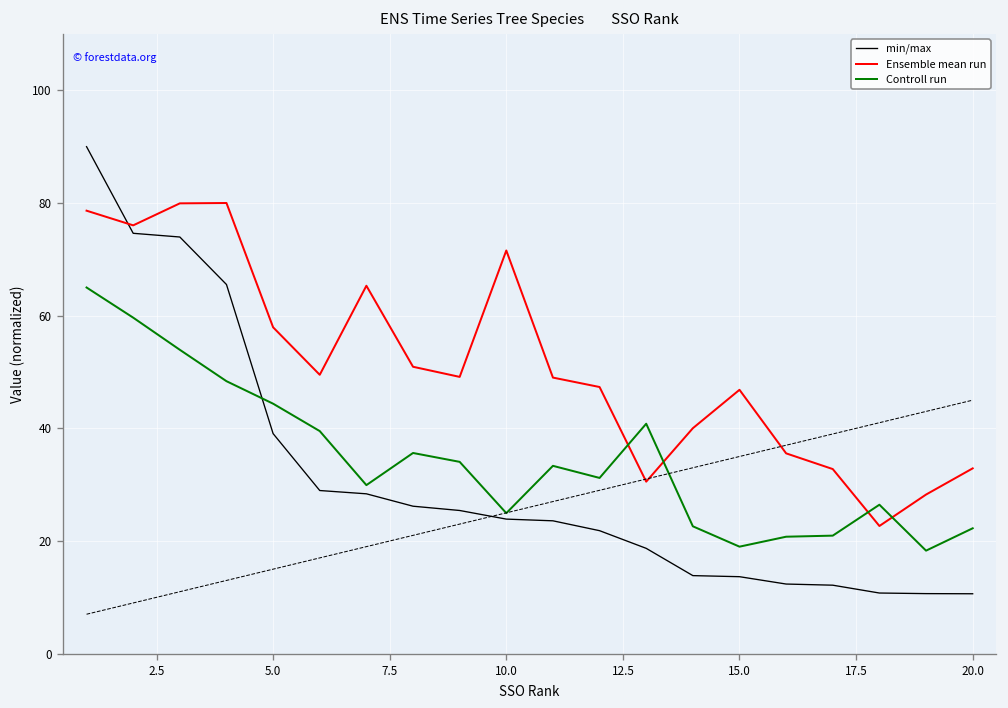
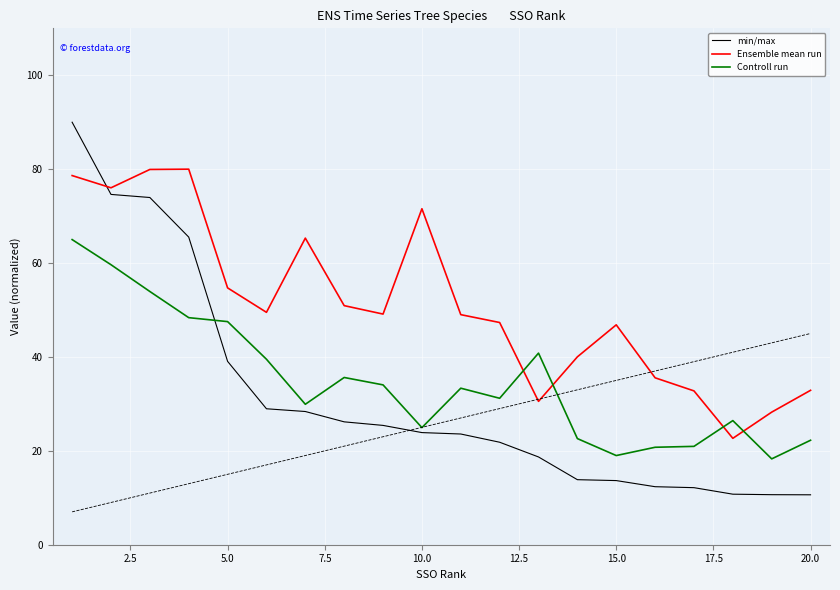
Ensemble mean run, 5.0: 58 -> 55
Controll run, 5.0: 44 -> 48
